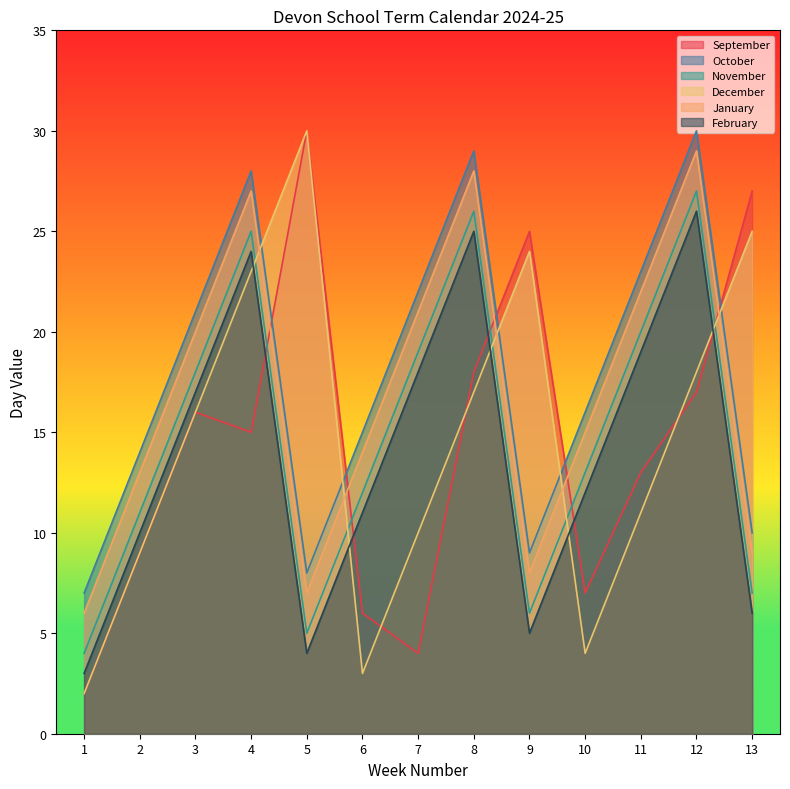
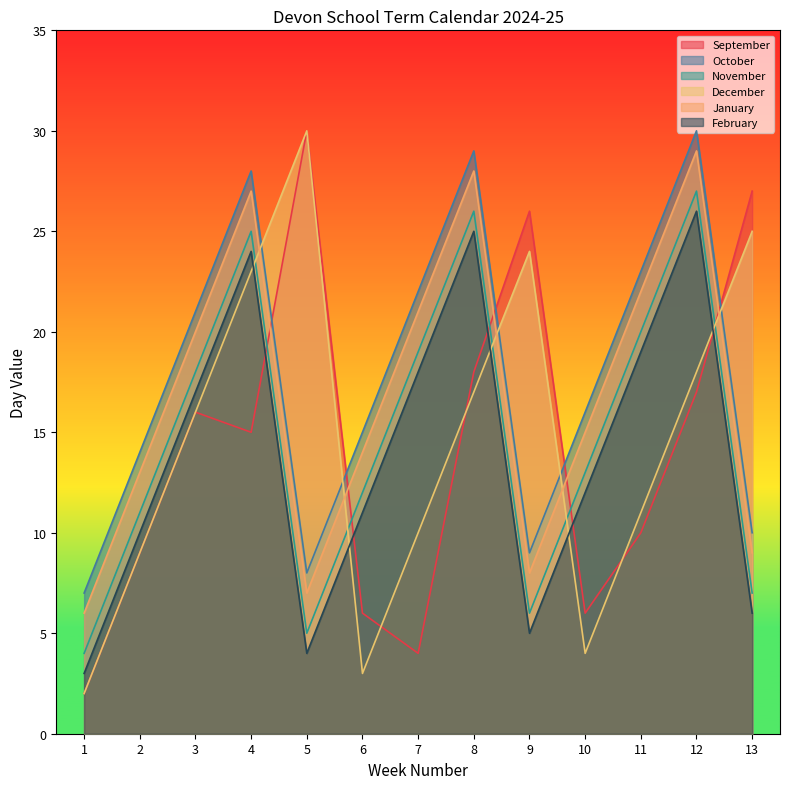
September, 9: 25 -> 26
September, 10: 7 -> 6
September, 11: 13 -> 10
